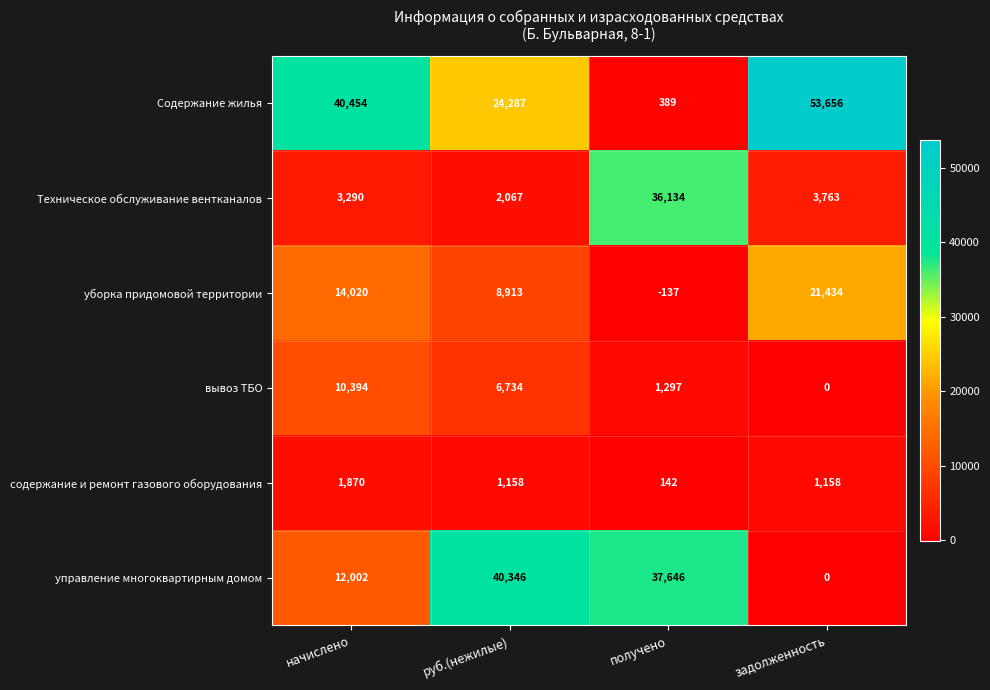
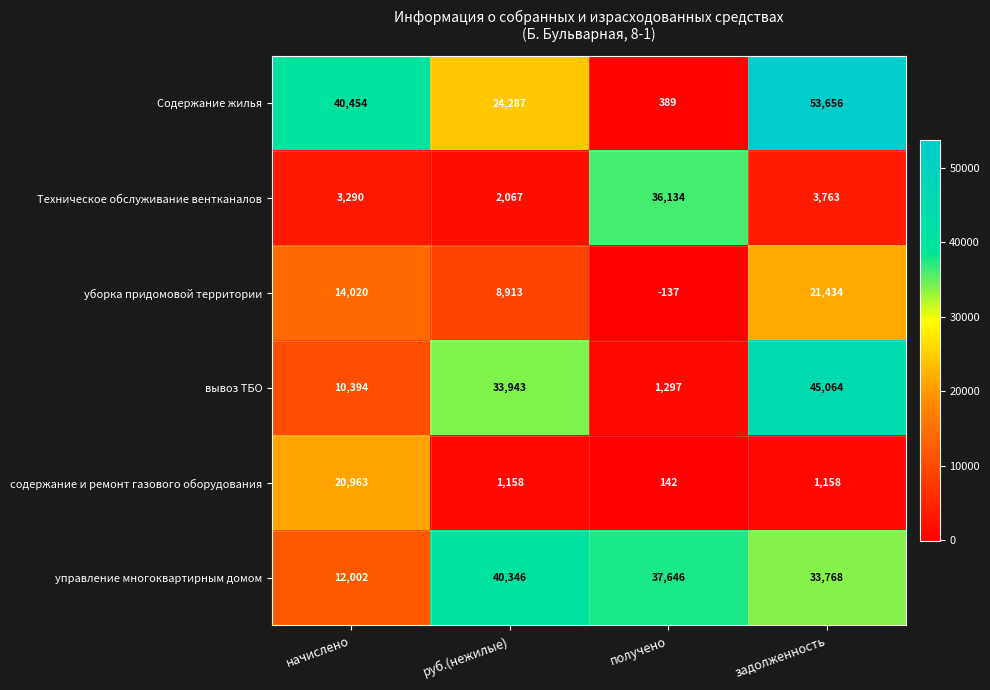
вывоз ТБО, руб.(нежилые): 6,734 -> 33,943
вывоз ТБО, задолженность: 0 -> 45,064
содержание и ремонт газового оборудования, начислено: 1,870 -> 20,963
управление многоквартирным домом, задолженность: 0 -> 33,768
